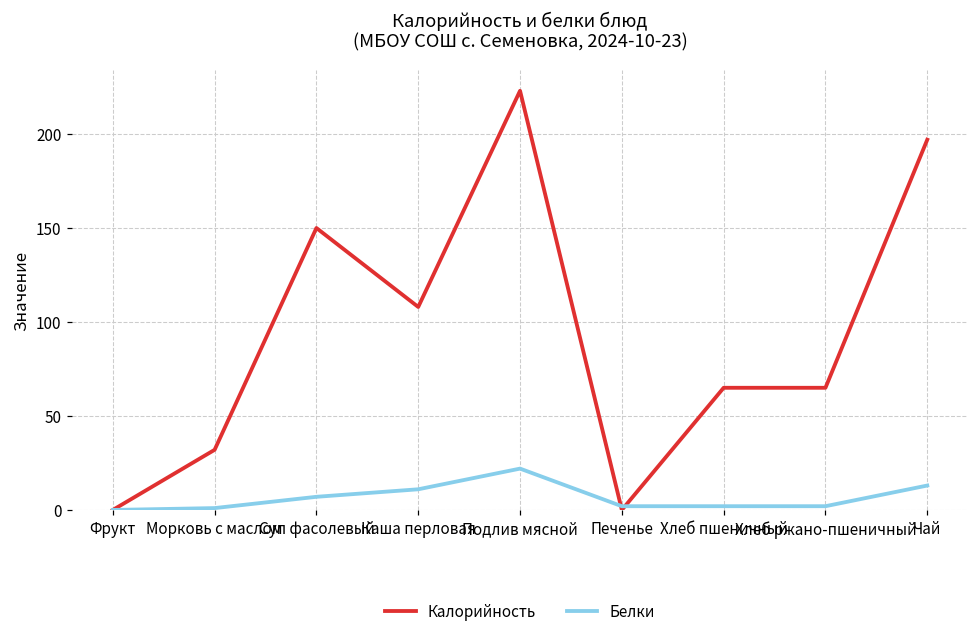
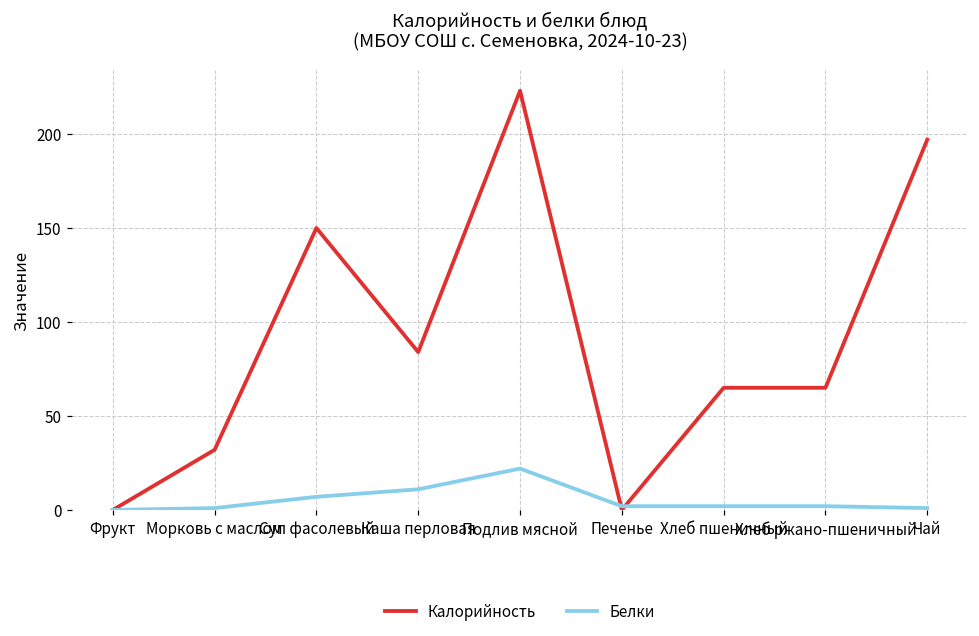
Калорийность, Каша перловая: 108 -> 84
Белки, Чай: 13 -> 1
